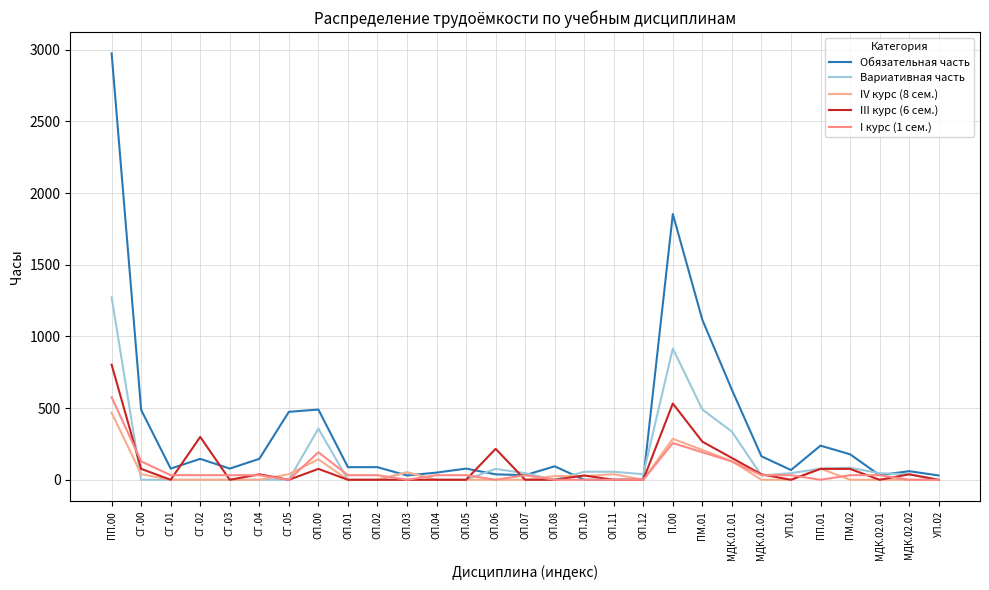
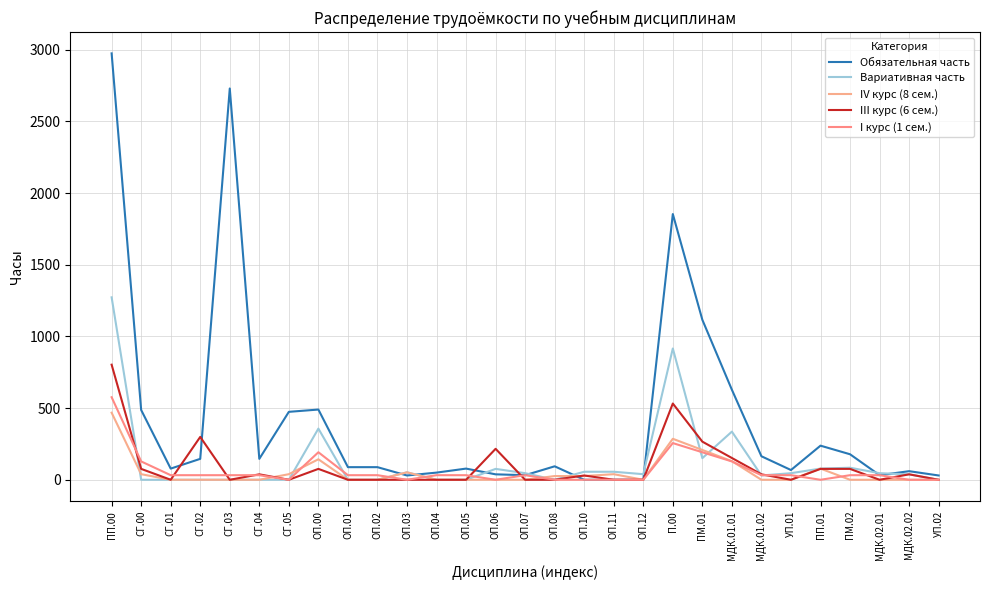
Обязательная часть, СГ.03: 80 -> 2730
Вариативная часть, ПМ.01: 490 -> 150
